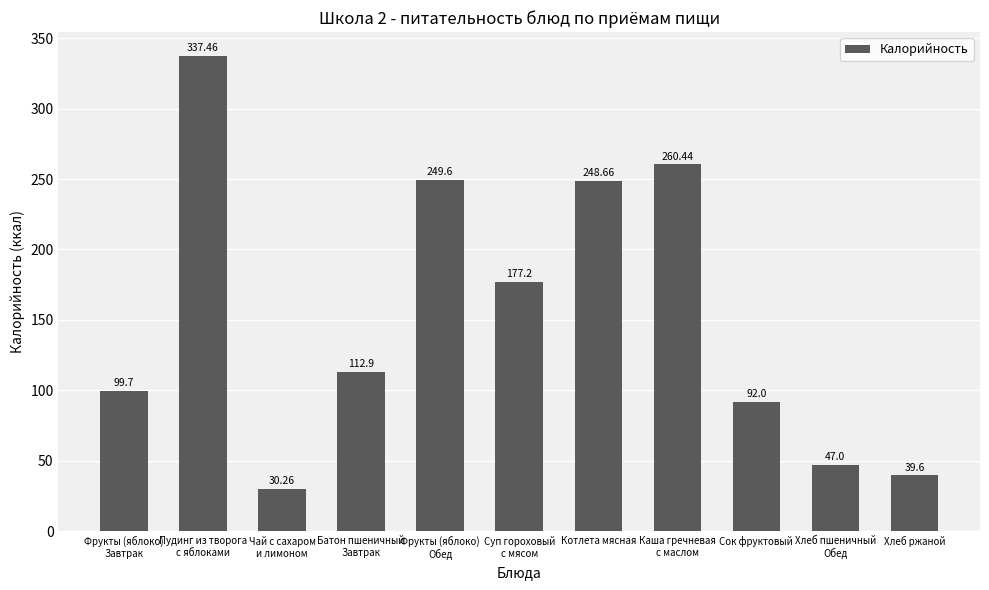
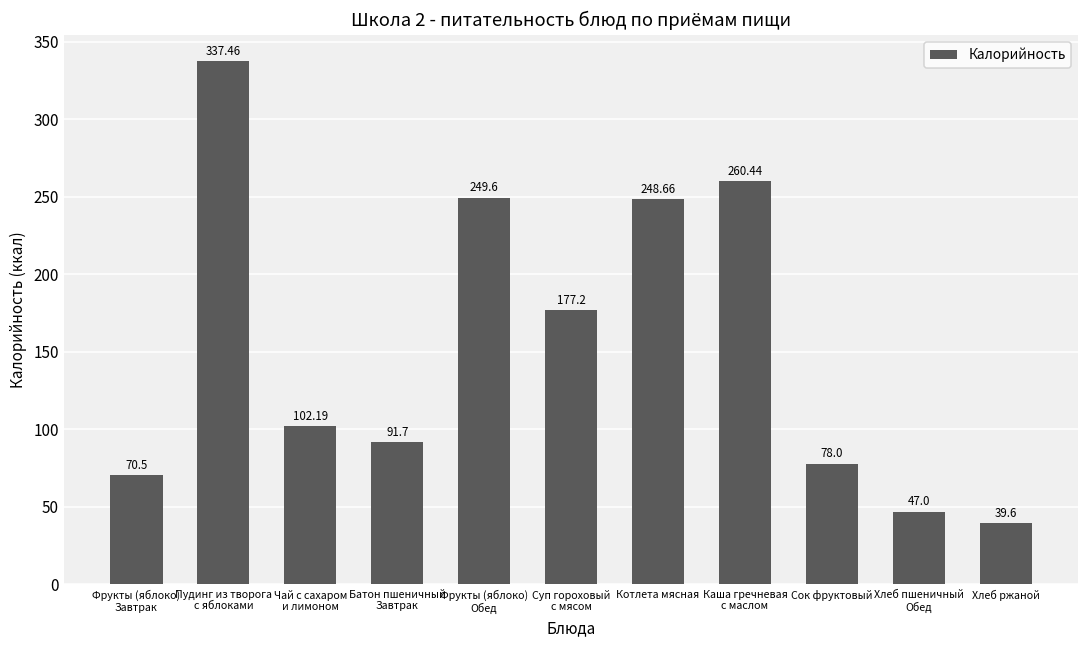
Фрукты (яблоко) Завтрак: 99.7 -> 70.5
Чай с сахаром и лимоном: 30.26 -> 102.19
Батон пшеничный Завтрак: 112.9 -> 91.7
Сок фруктовый: 92.0 -> 78.0
